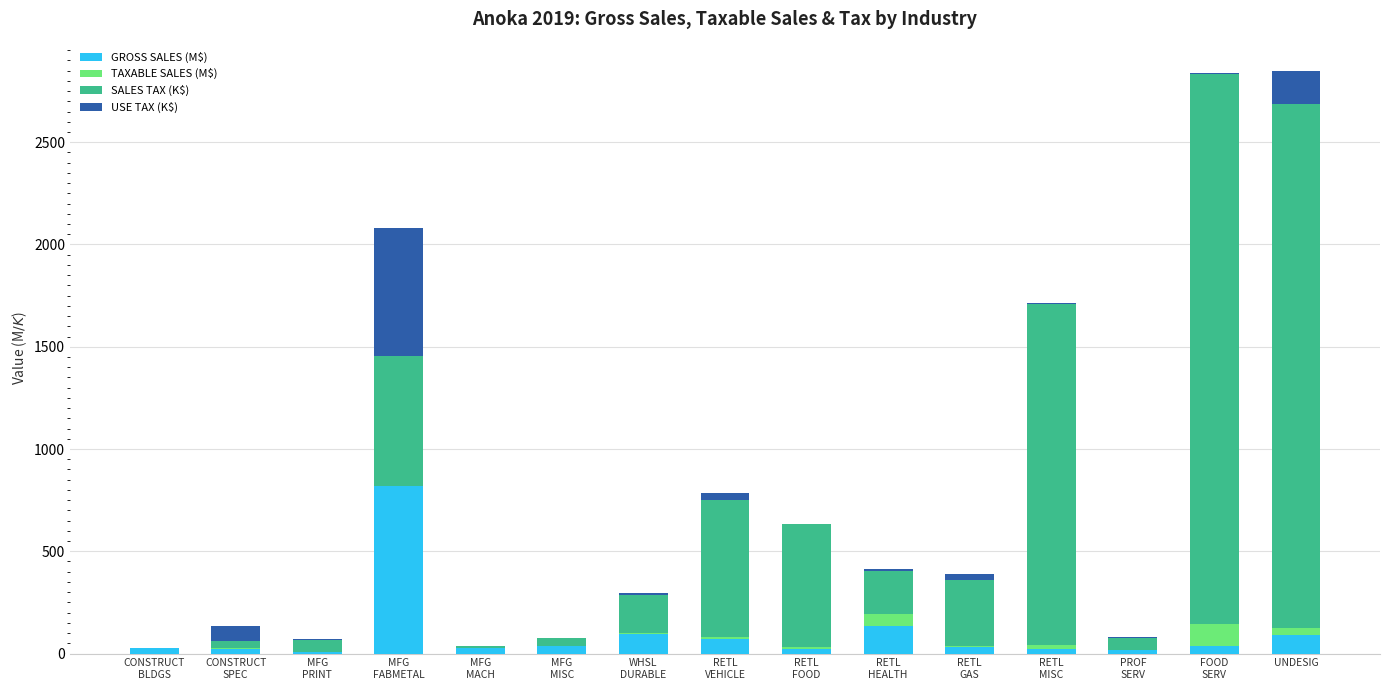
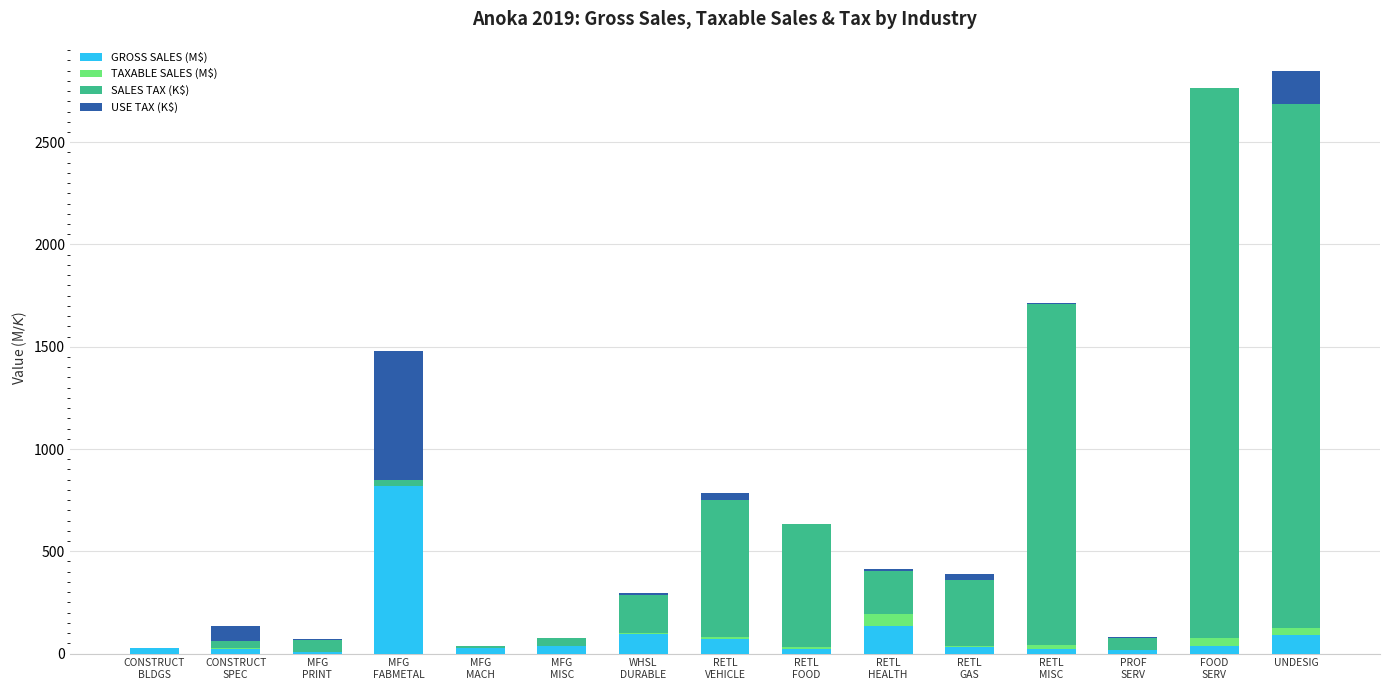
SALES TAX (K$), MFG FABMETAL: 630 -> 30
TAXABLE SALES (M$), FOOD SERV: 110 -> 40
